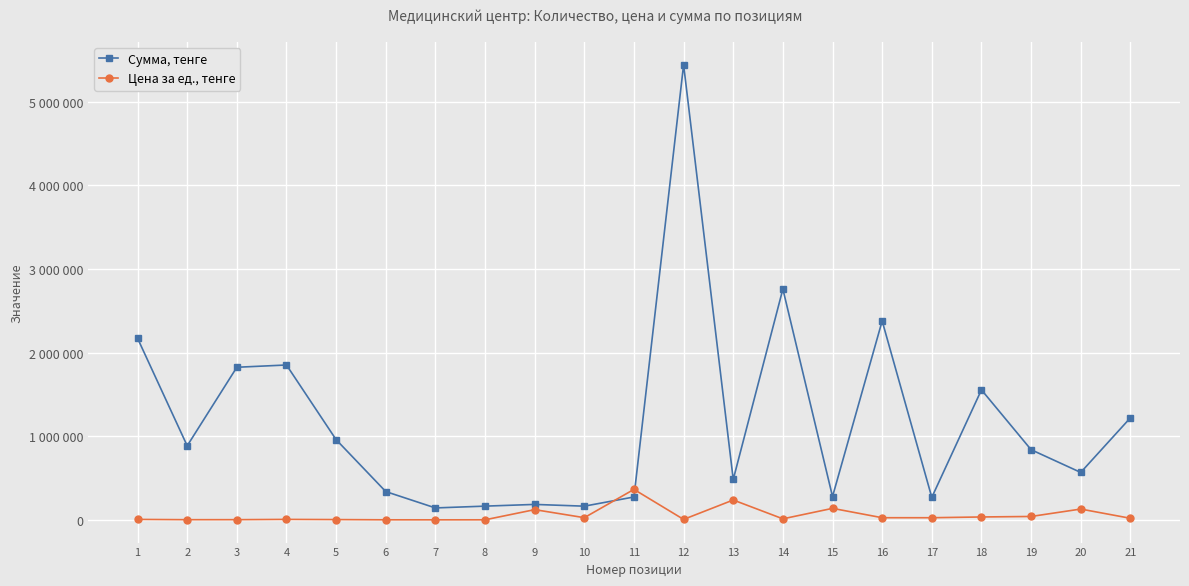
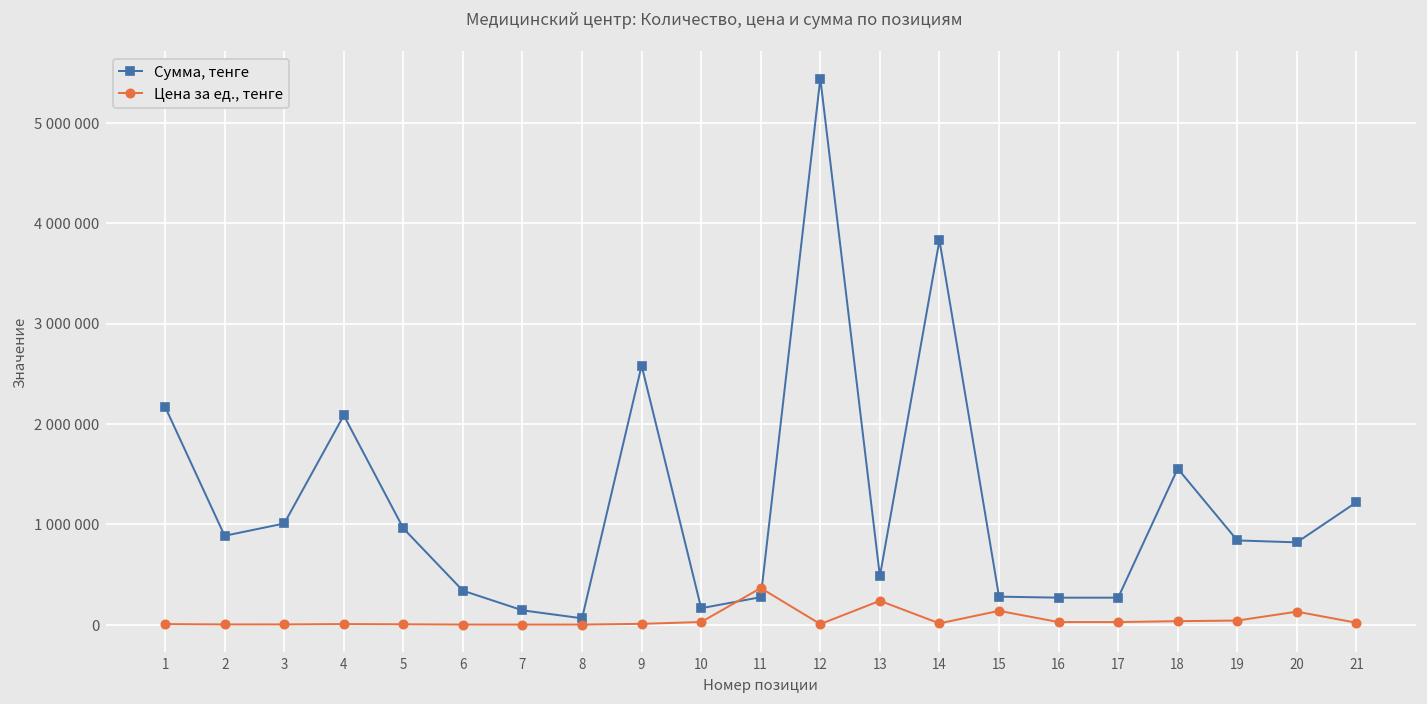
Сумма, тенге, 3: 1800000 -> 1000000
Сумма, тенге, 4: 1900000 -> 2100000
Сумма, тенге, 8: 200000 -> 100000
Сумма, тенге, 9: 200000 -> 2600000
Цена за ед., тенге, 9: 100000 -> 0
Сумма, тенге, 14: 2800000 -> 3800000
Сумма, тенге, 16: 2400000 -> 300000
Сумма, тенге, 20: 600000 -> 800000
